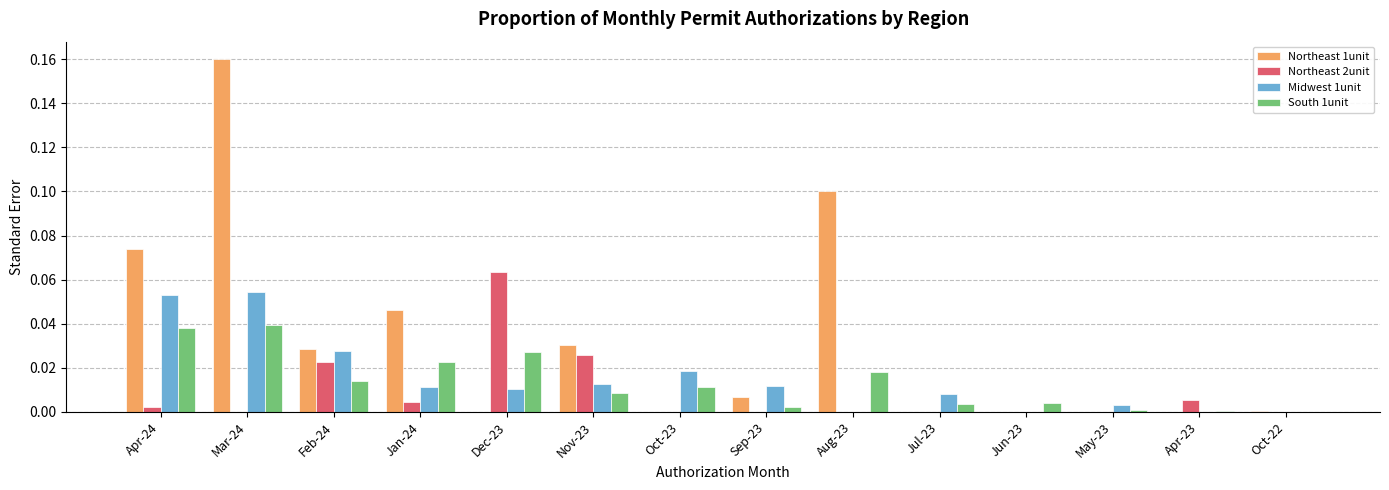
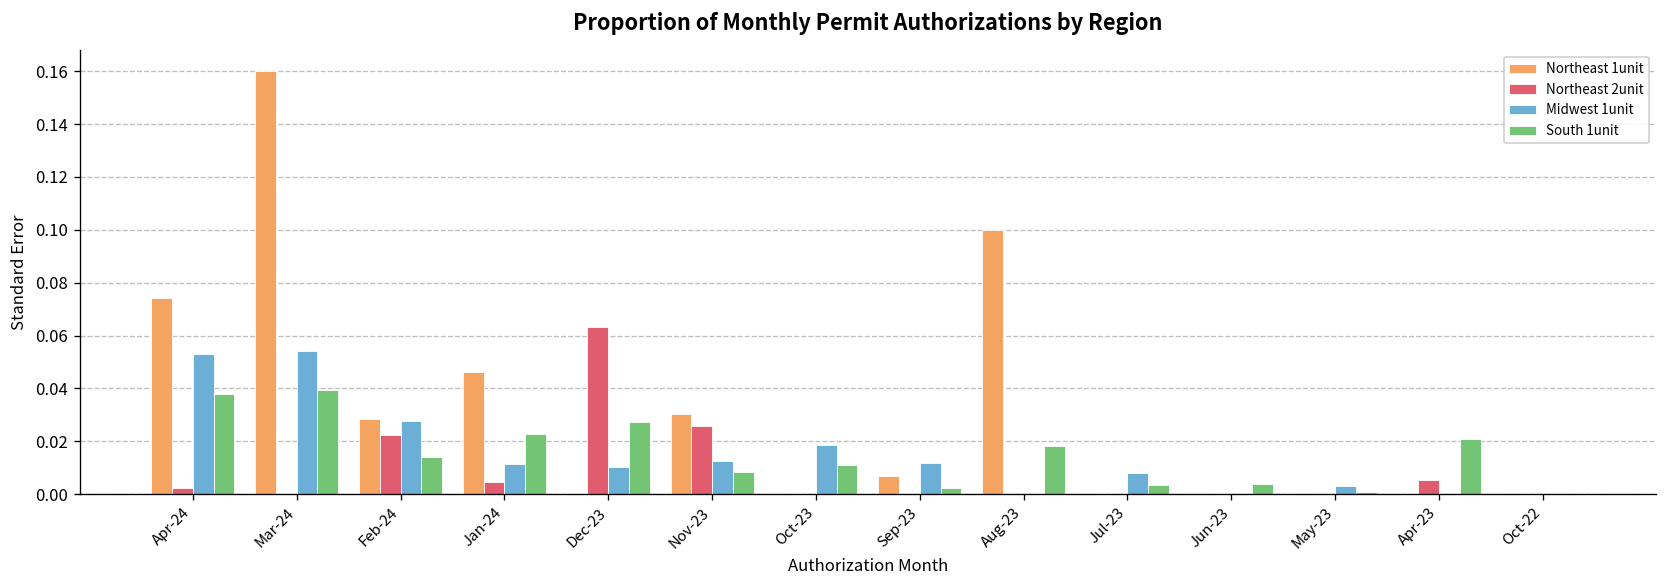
South 1unit, Apr-23: 0.001 -> 0.021
